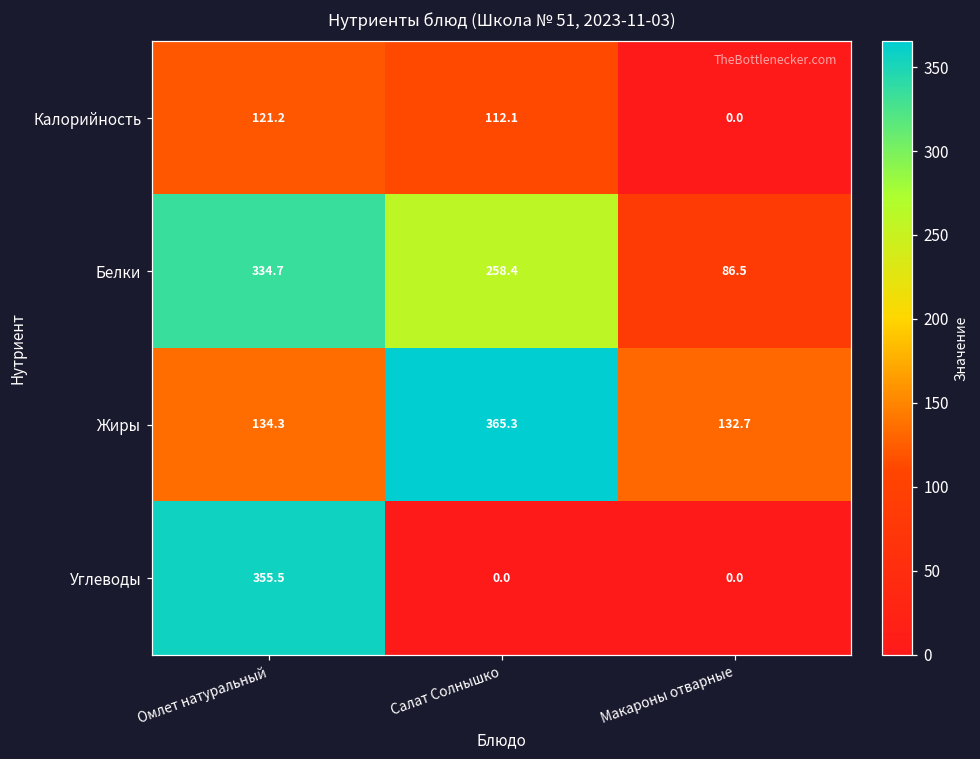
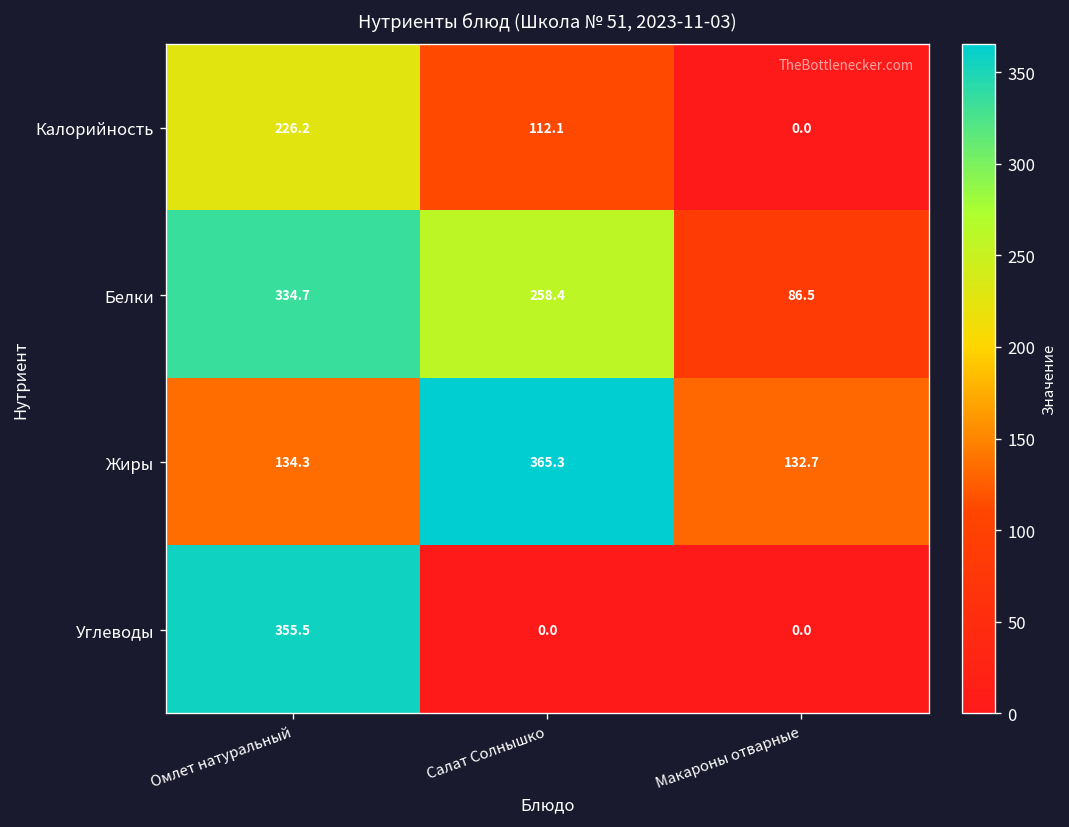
Калорийность, Омлет натуральный: 121.2 -> 226.2
